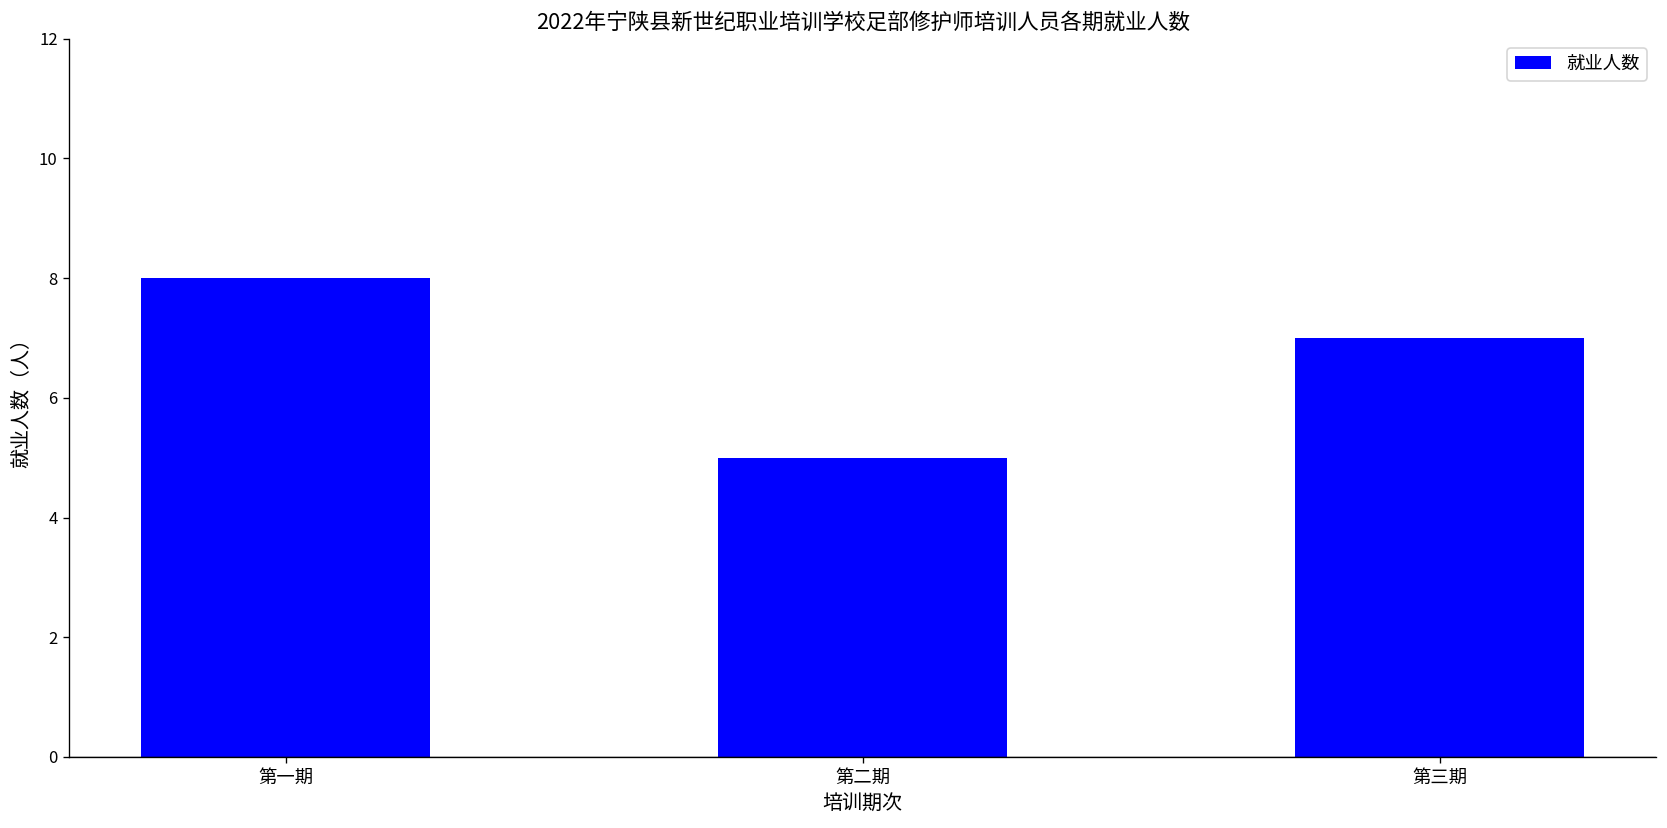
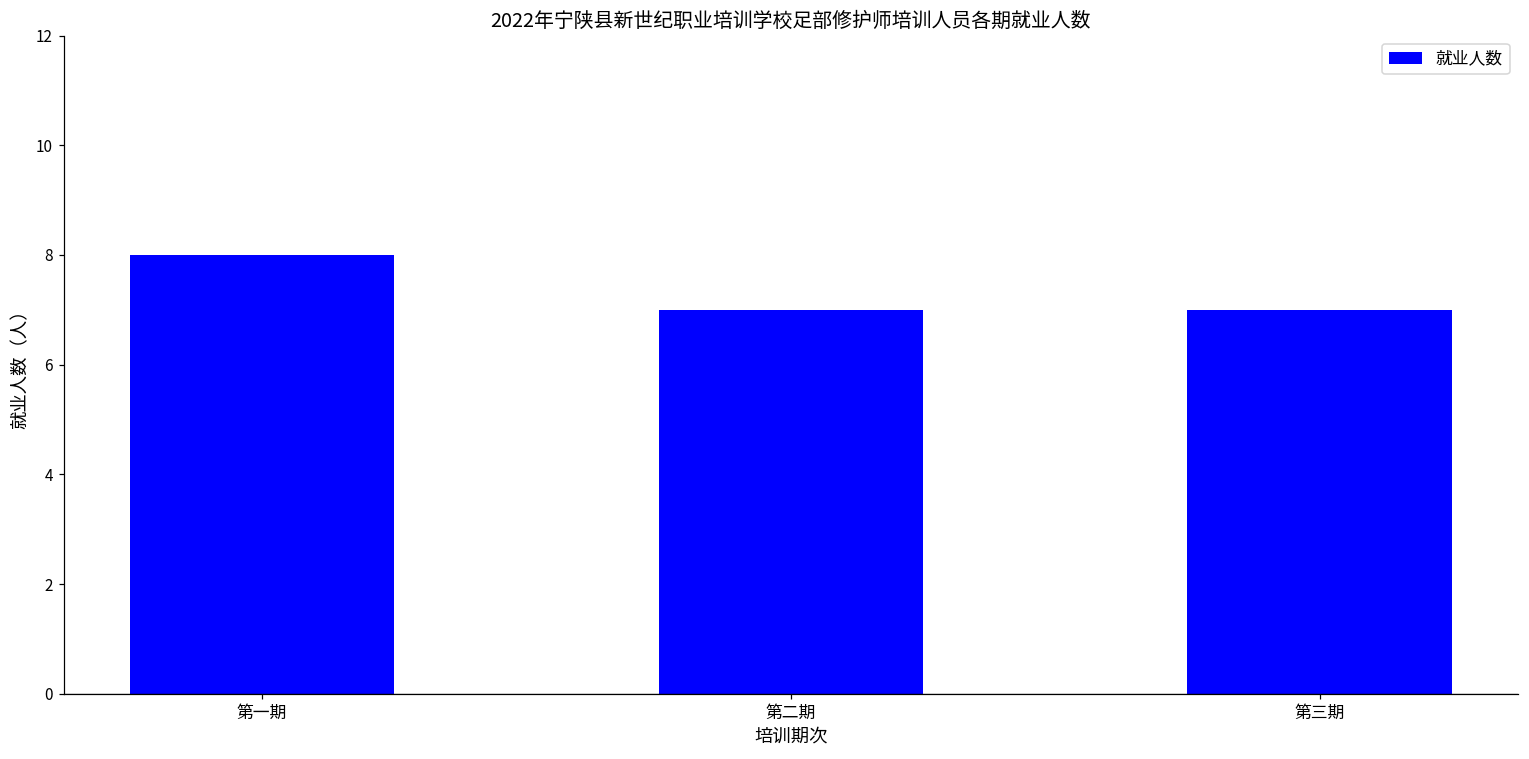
第二期: 5 -> 7
